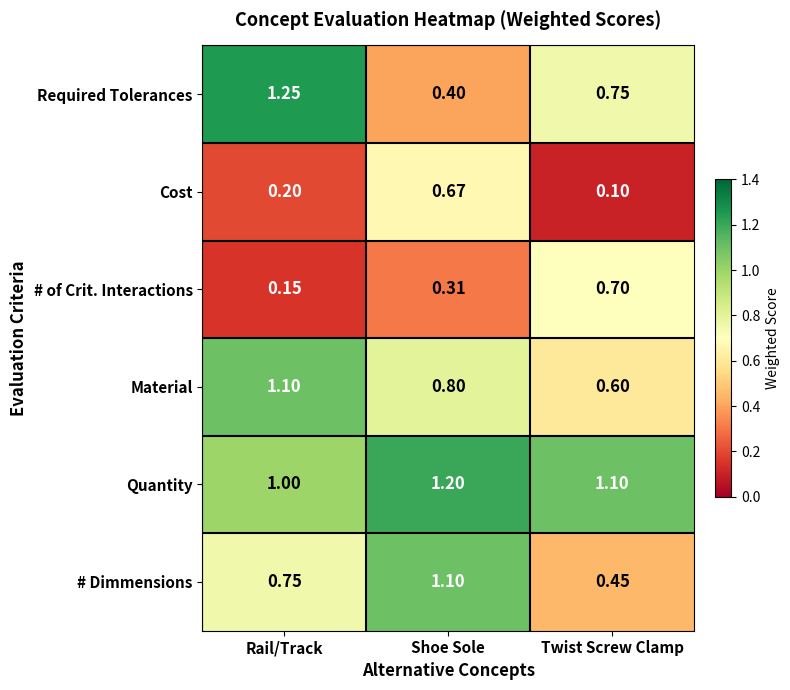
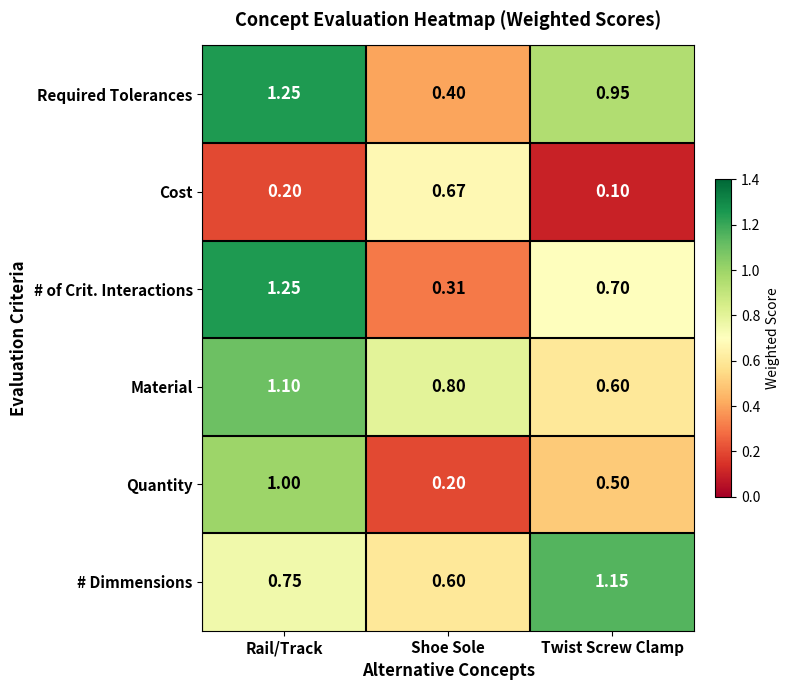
Required Tolerances, Twist Screw Clamp: 0.75 -> 0.95
# of Crit. Interactions, Rail/Track: 0.15 -> 1.25
Quantity, Shoe Sole: 1.20 -> 0.20
Quantity, Twist Screw Clamp: 1.10 -> 0.50
# Dimmensions, Shoe Sole: 1.10 -> 0.60
# Dimmensions, Twist Screw Clamp: 0.45 -> 1.15
